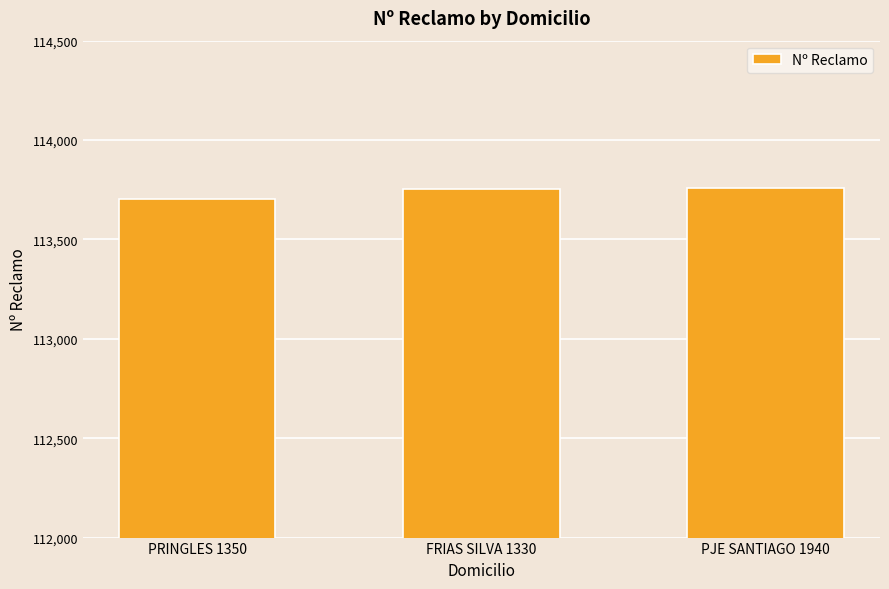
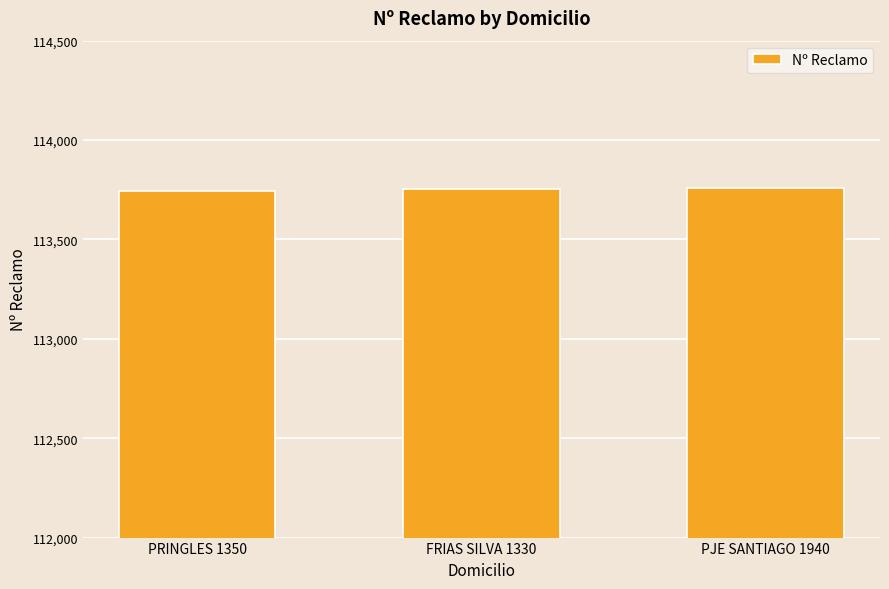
PRINGLES 1350: 113,710 -> 113,750
